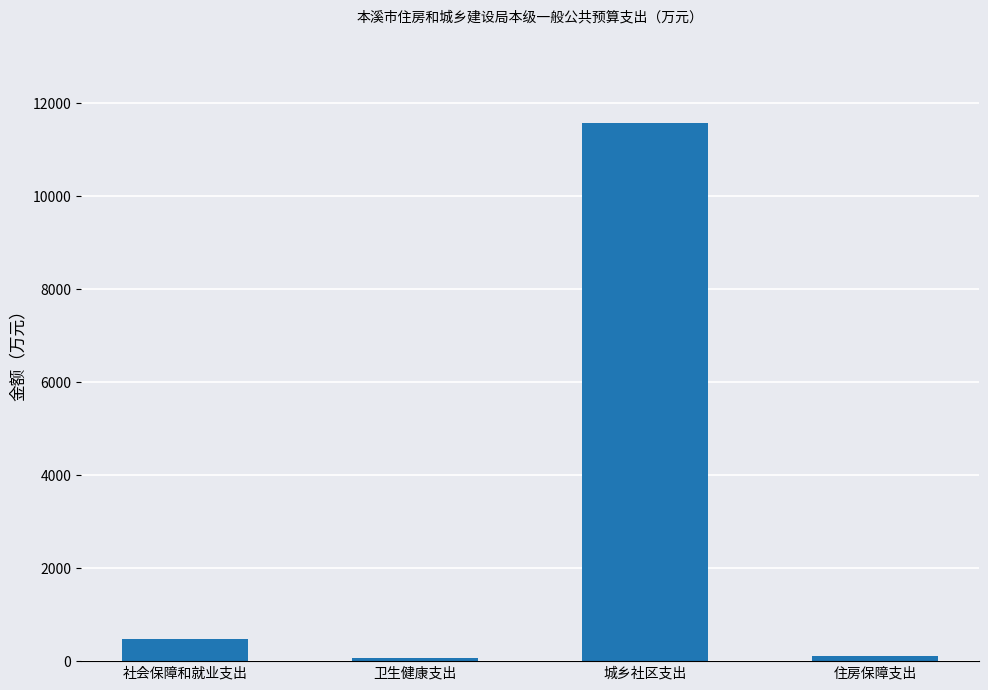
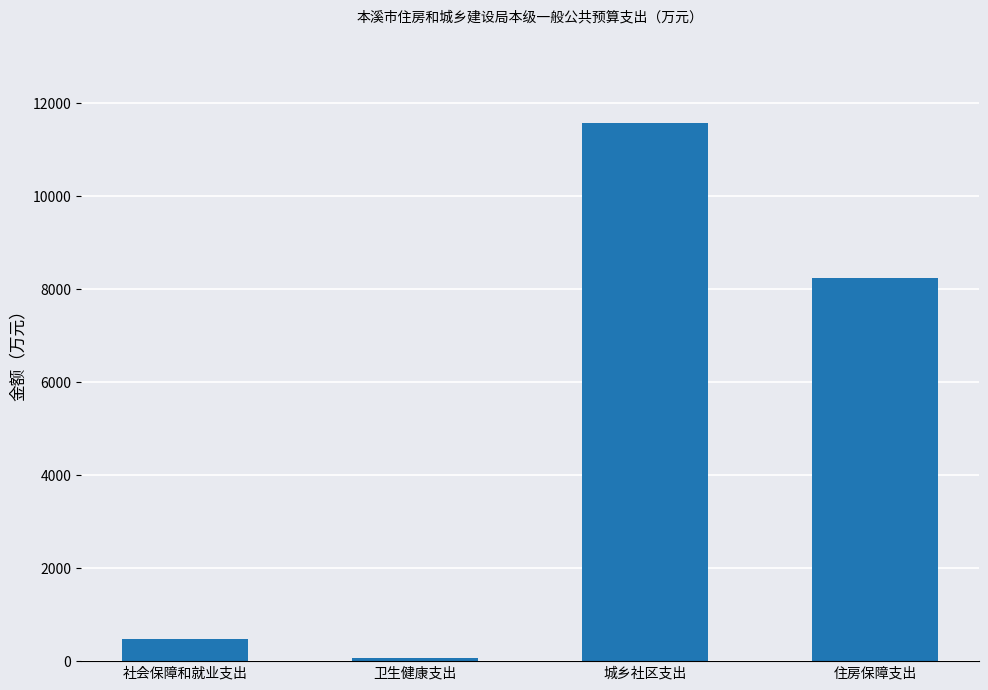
住房保障支出: 100 -> 8300
